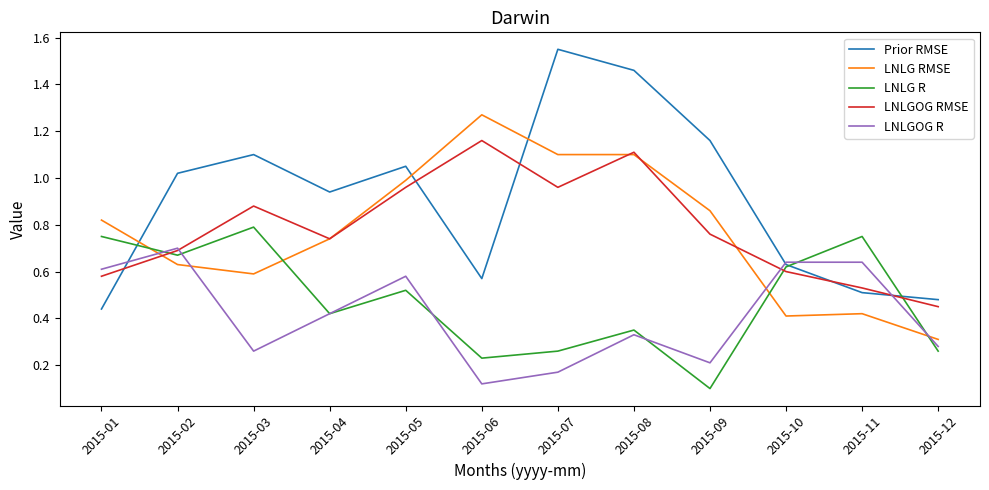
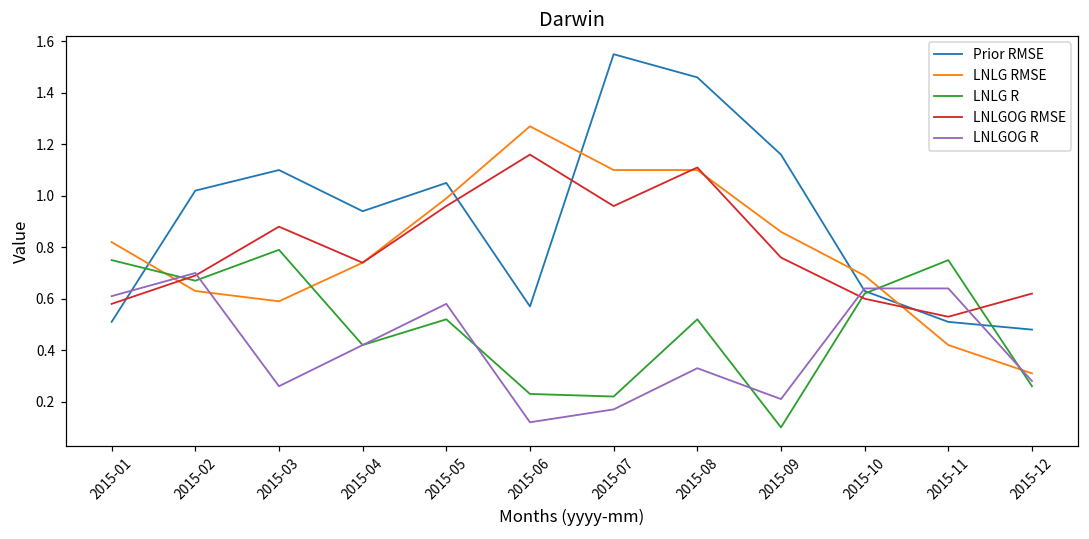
Prior RMSE, 2015-01: 0.44 -> 0.51
LNLG R, 2015-07: 0.26 -> 0.22
LNLG R, 2015-08: 0.35 -> 0.52
LNLG RMSE, 2015-10: 0.41 -> 0.69
LNLGOG RMSE, 2015-12: 0.45 -> 0.62
